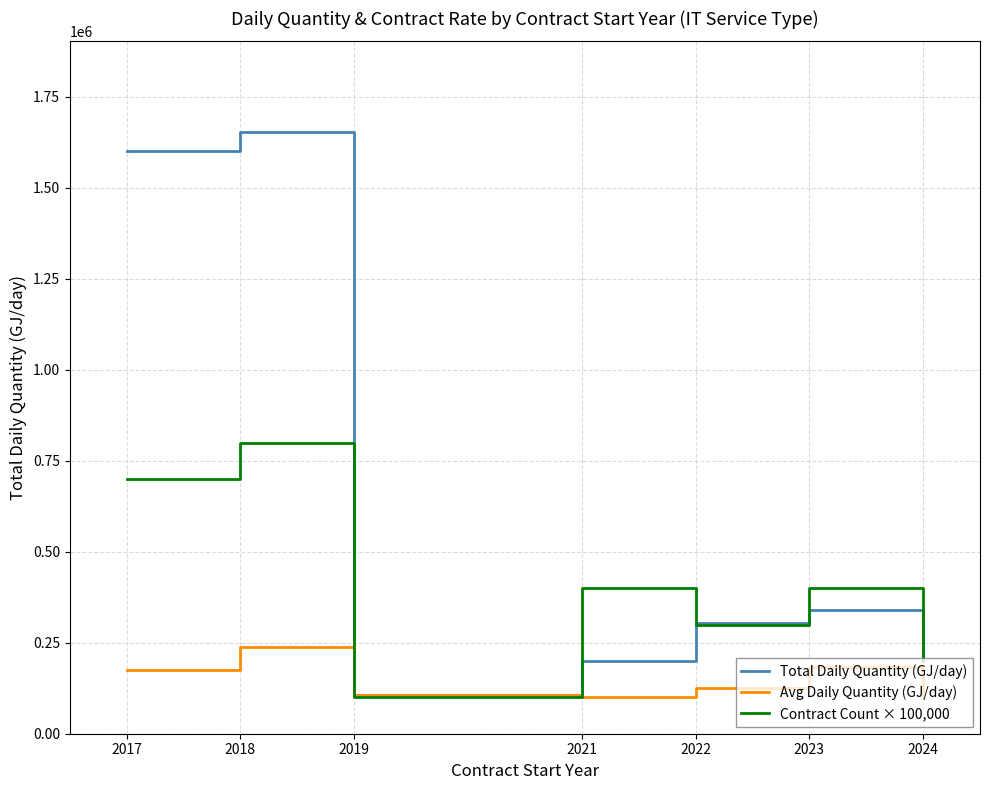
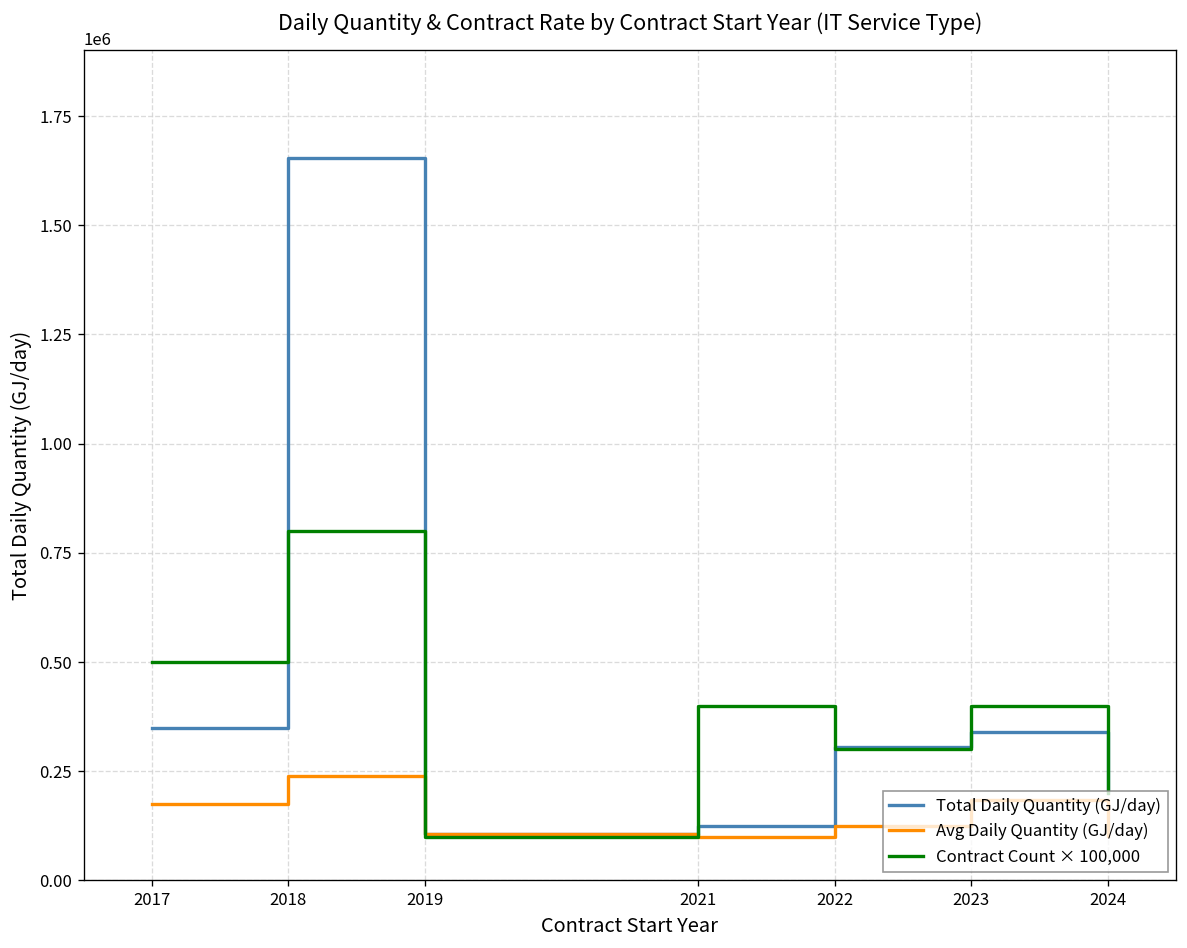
Total Daily Quantity (GJ/day), 2017: 1600000 -> 350000
Contract Count × 100,000, 2017: 700000 -> 500000
Total Daily Quantity (GJ/day), 2021: 200000 -> 120000
